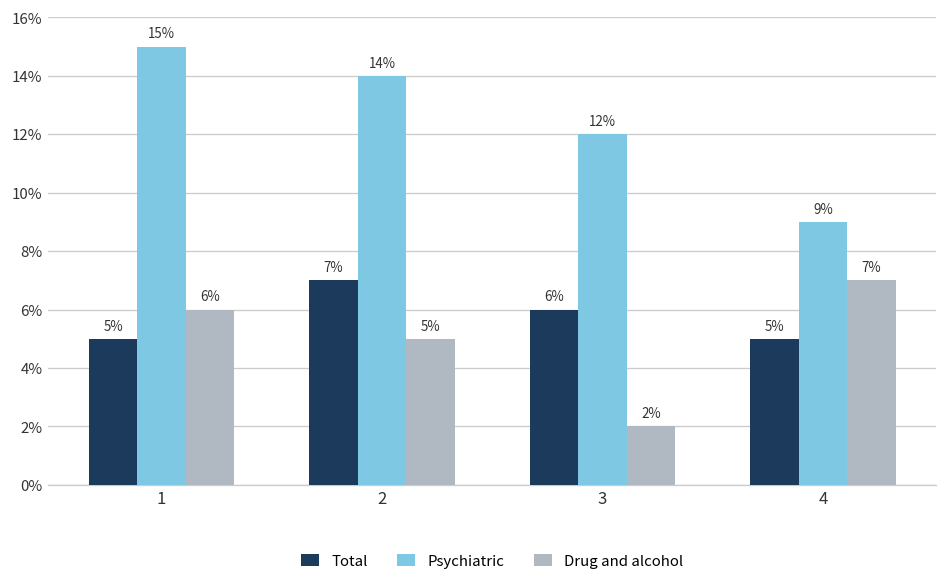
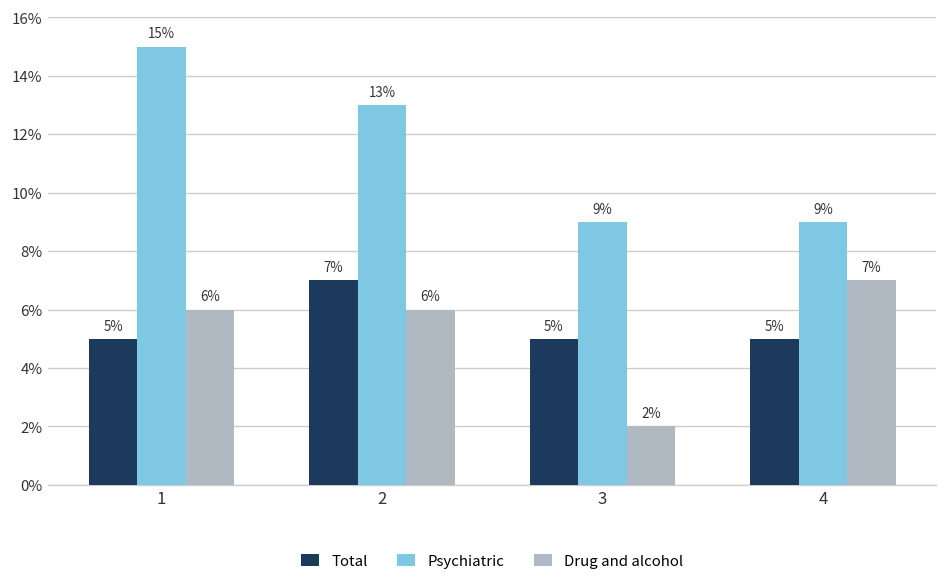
Psychiatric, 2: 14% -> 13%
Drug and alcohol, 2: 5% -> 6%
Total, 3: 6% -> 5%
Psychiatric, 3: 12% -> 9%
